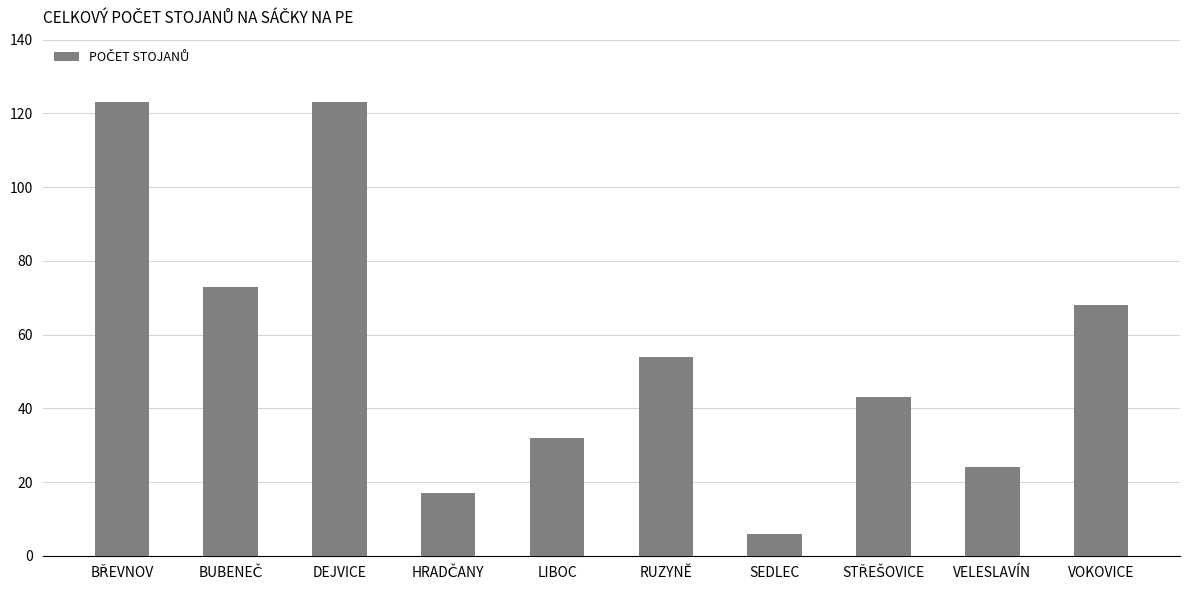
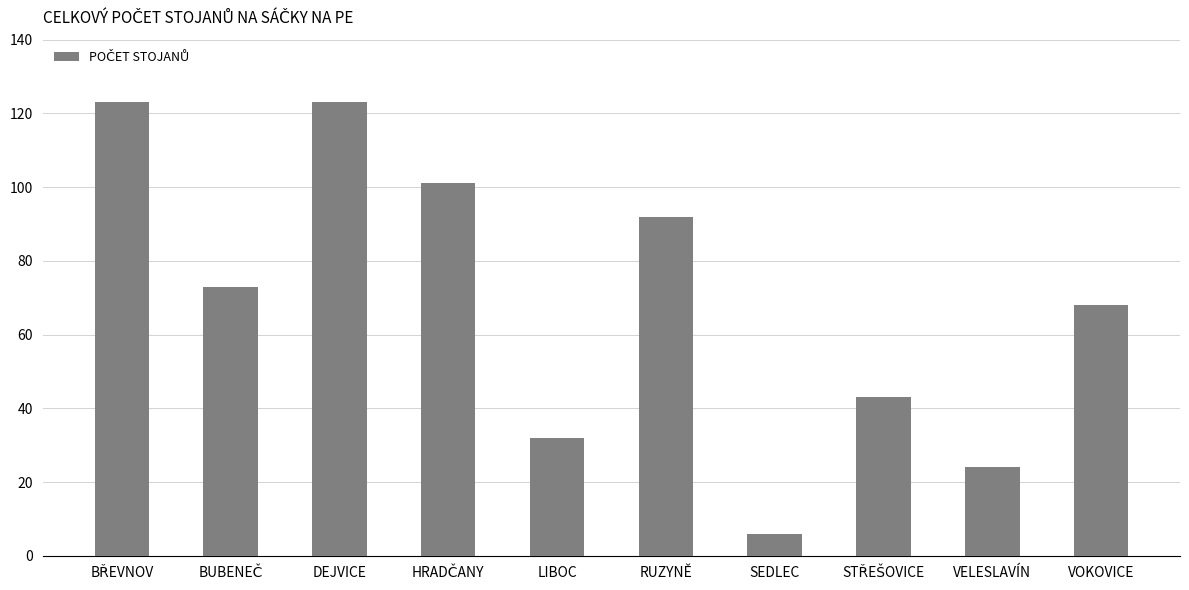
HRADČANY: 17 -> 101
RUZYNĚ: 54 -> 92
